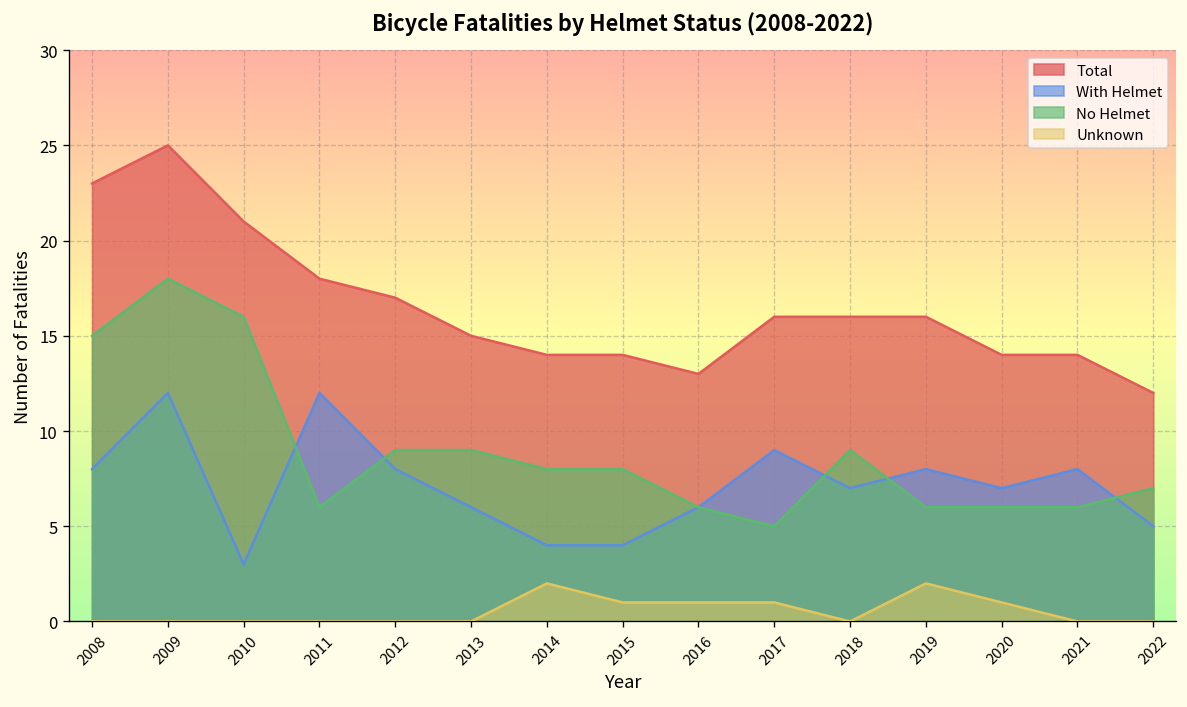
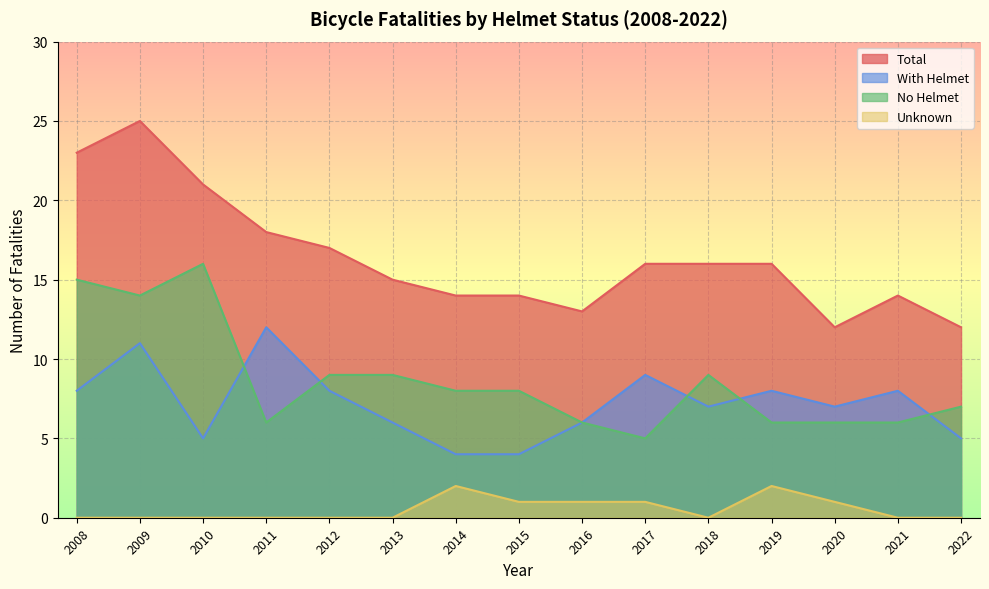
With Helmet, 2009: 12 -> 11
No Helmet, 2009: 18 -> 14
With Helmet, 2010: 3 -> 5
Total, 2020: 14 -> 12
